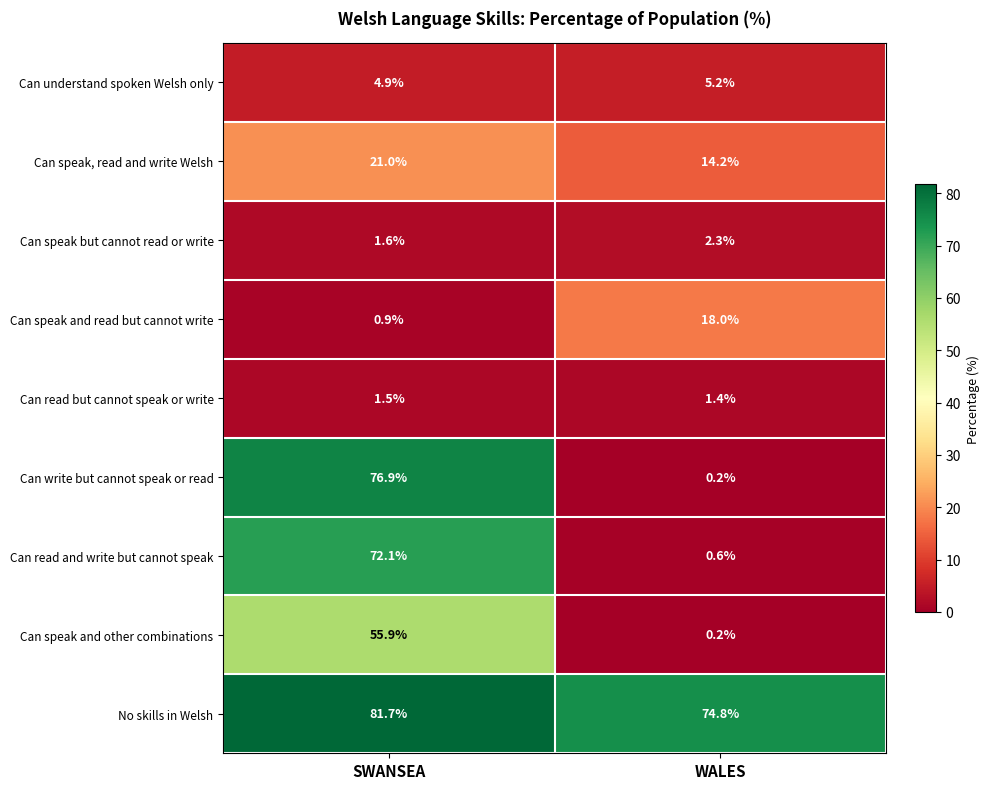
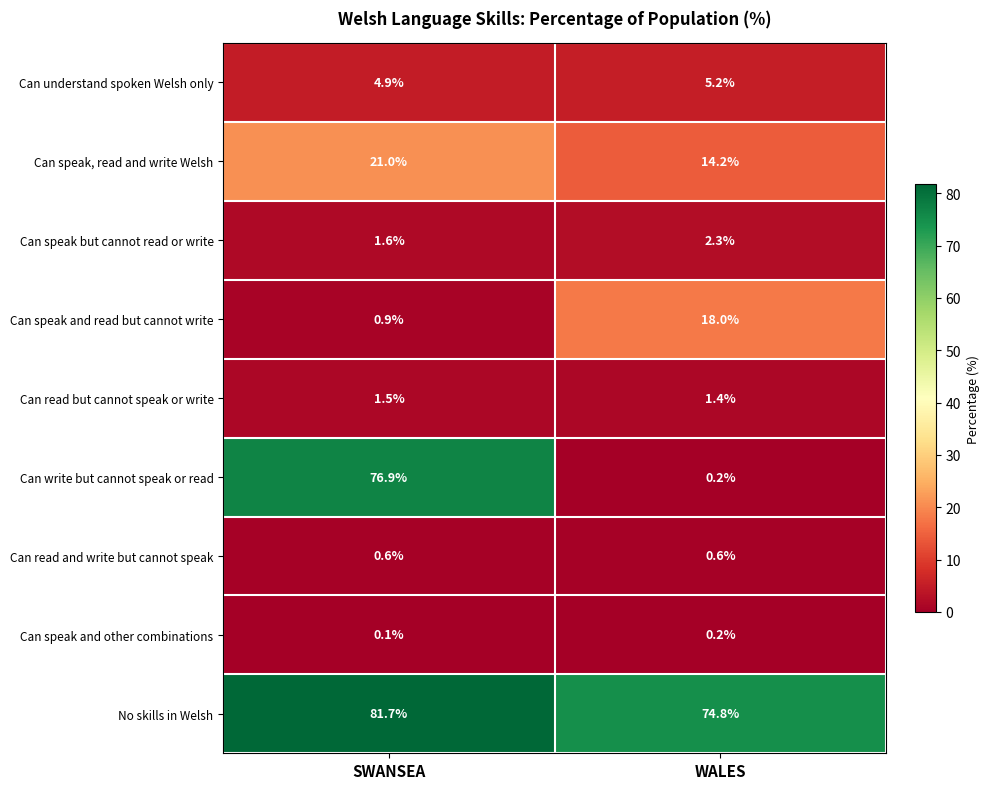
Can read and write but cannot speak, SWANSEA: 72.1% -> 0.6%
Can speak and other combinations, SWANSEA: 55.9% -> 0.1%
